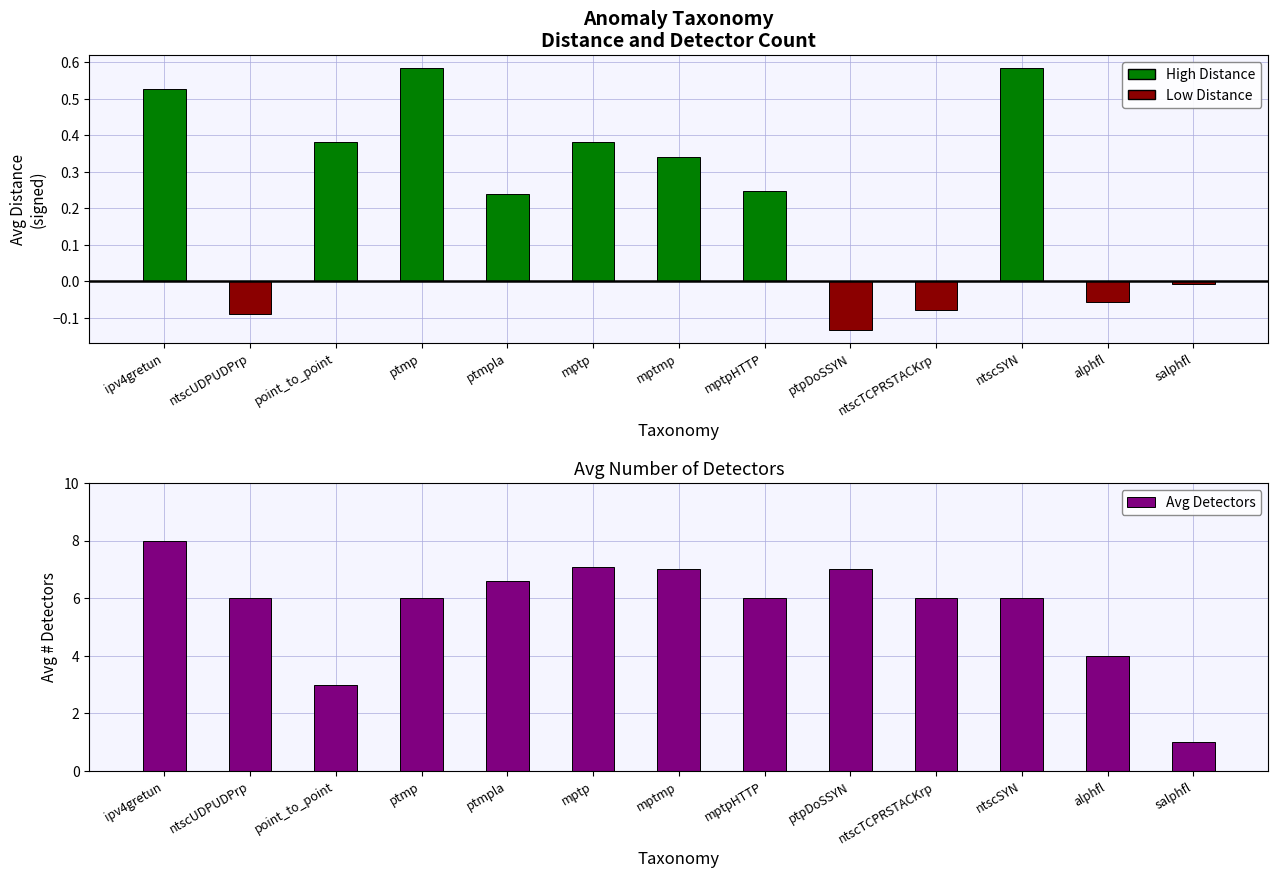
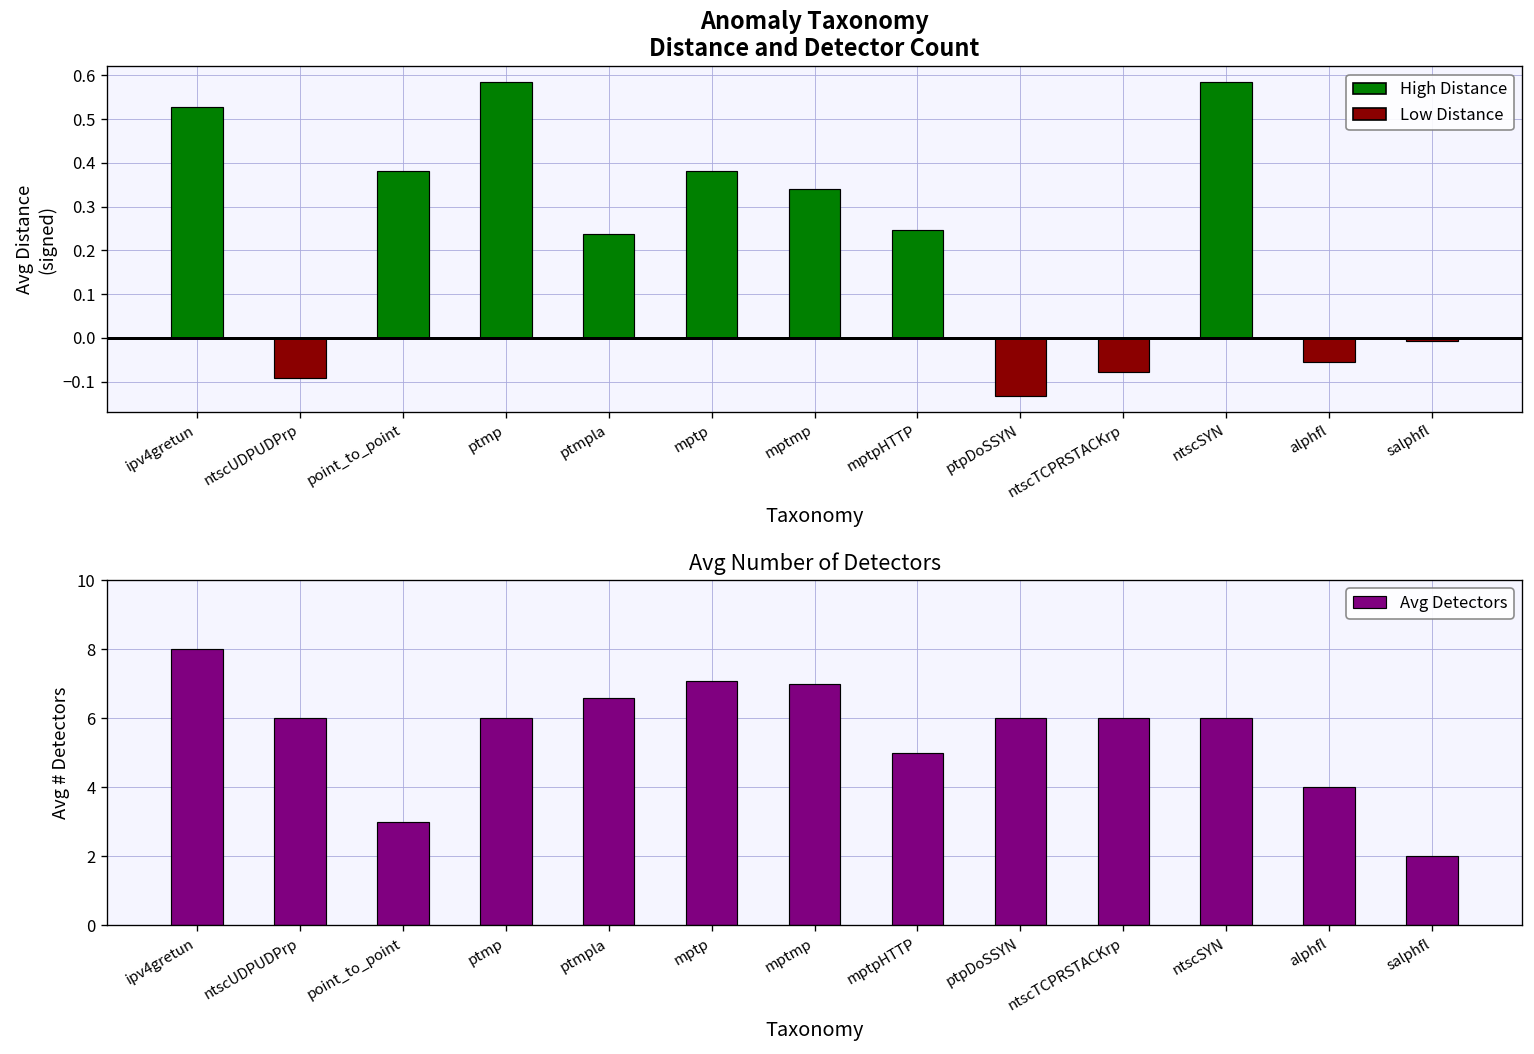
Avg Number of Detectors, mptpHTTP: 6 -> 5
Avg Number of Detectors, ptpDoSSYN: 7 -> 6
Avg Number of Detectors, salphfl: 1 -> 2
